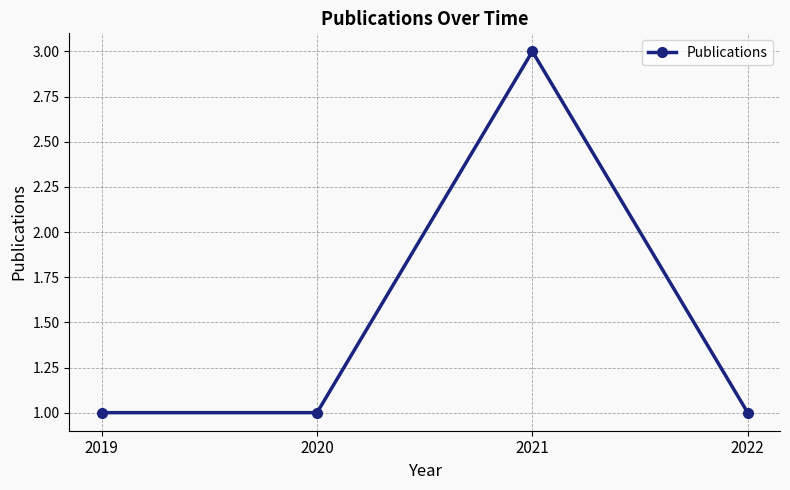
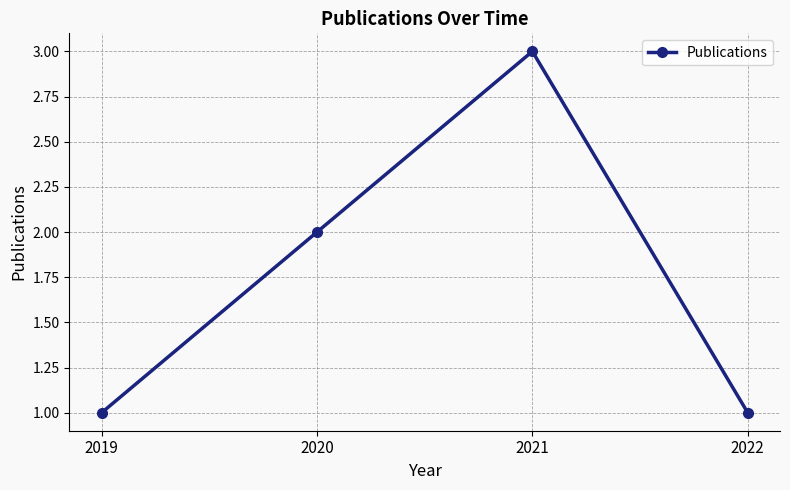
2020: 1 -> 2
